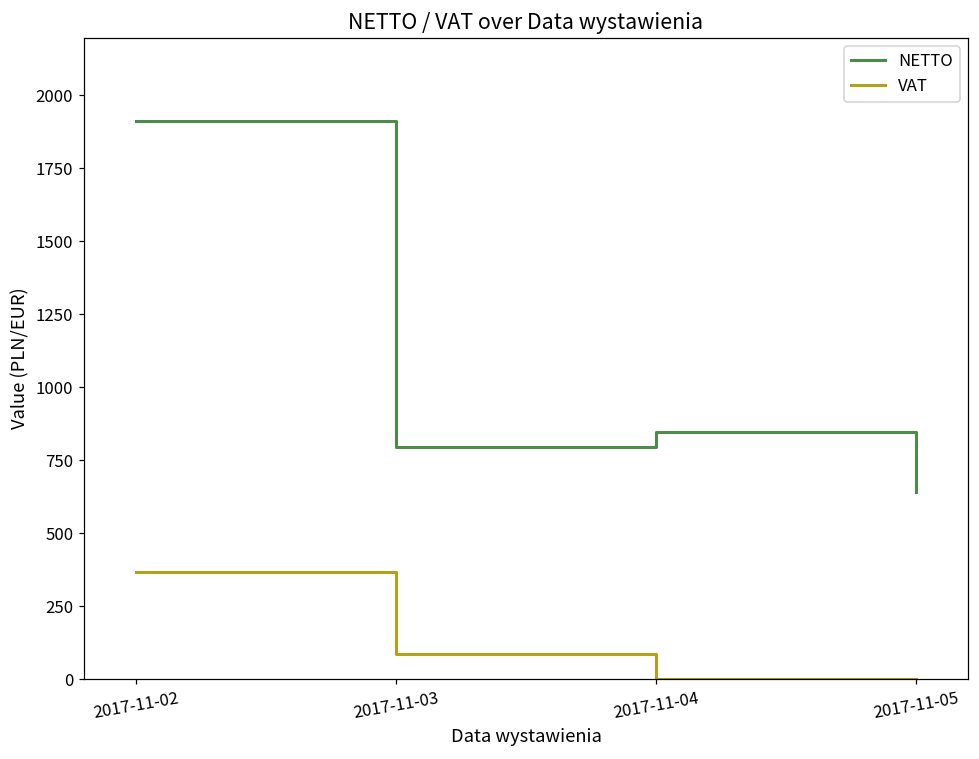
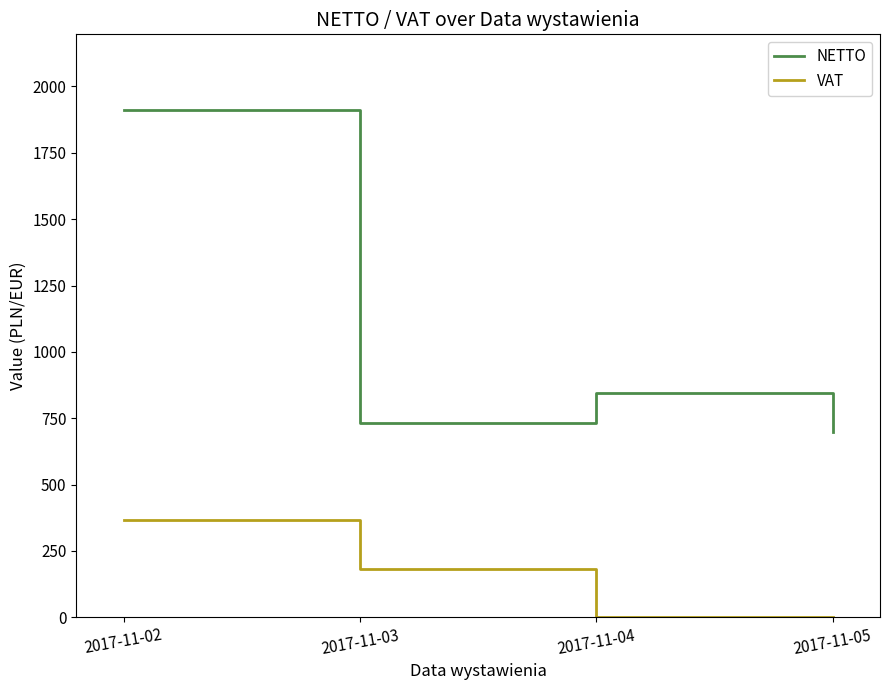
NETTO, 2017-11-03: 790 -> 730
VAT, 2017-11-03: 80 -> 180
NETTO, 2017-11-05: 640 -> 700
